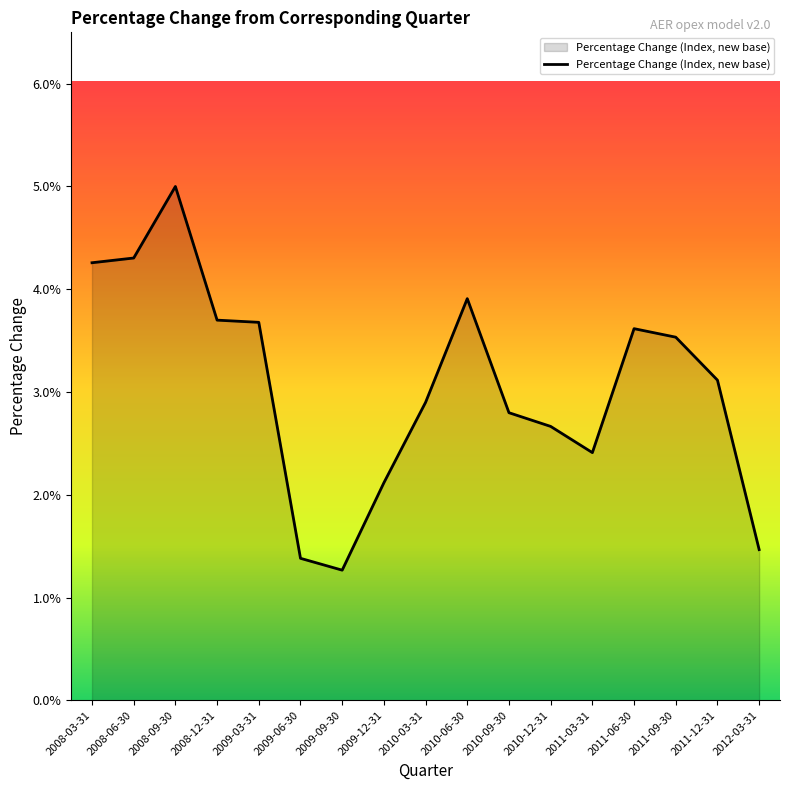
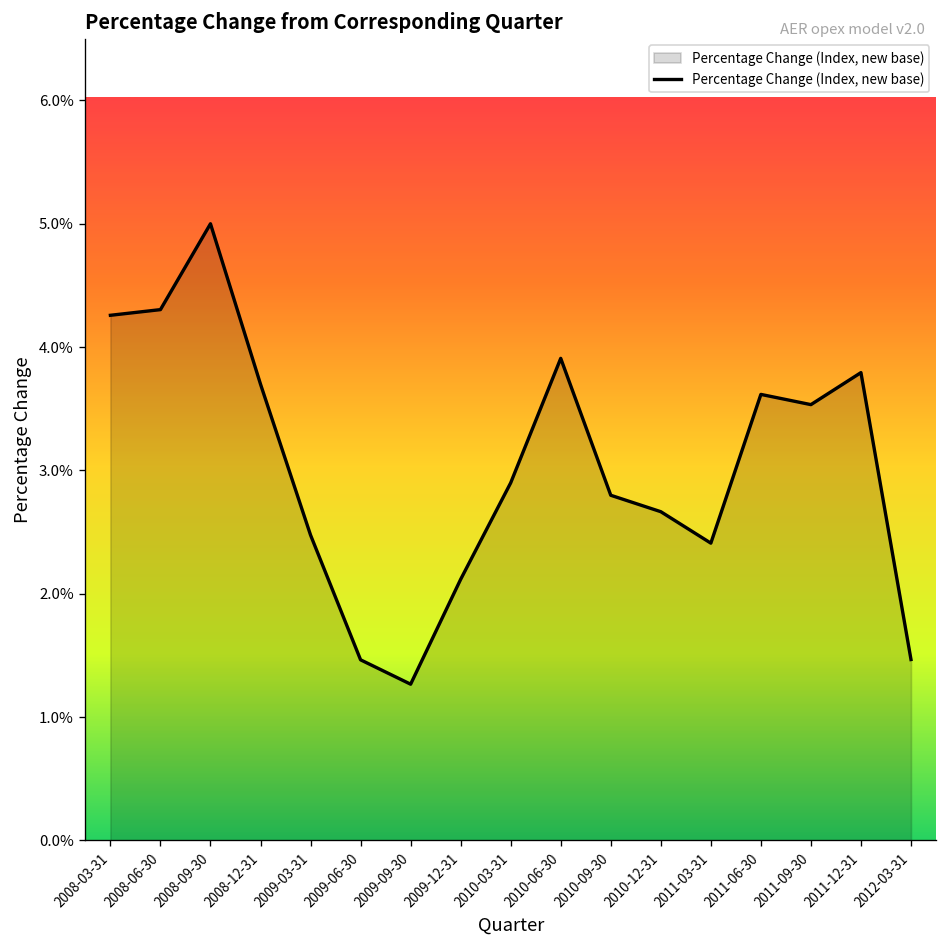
2009-03-31: 3.66% -> 2.47%
2009-06-30: 1.38% -> 1.46%
2011-12-31: 3.10% -> 3.78%
